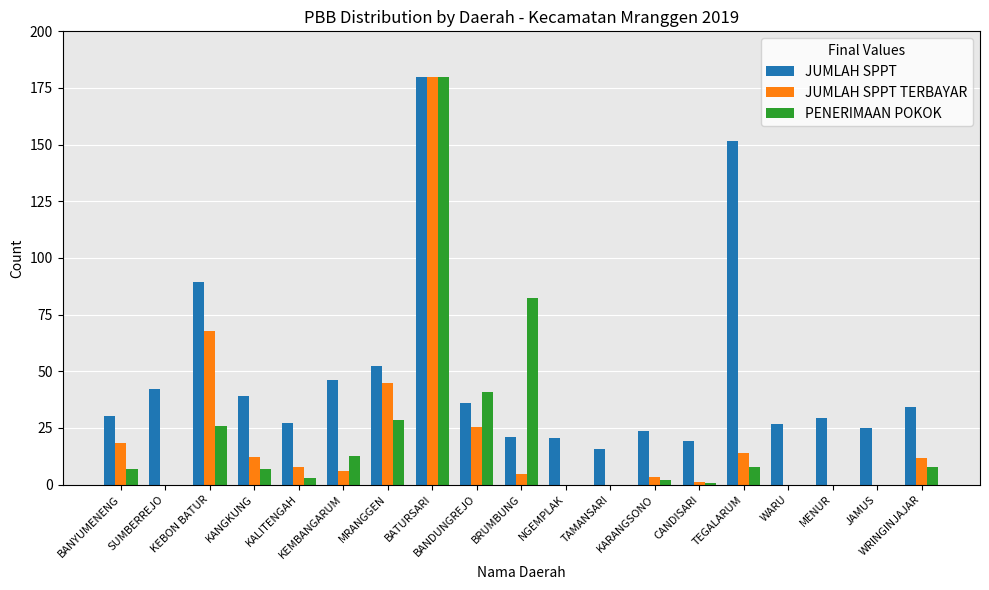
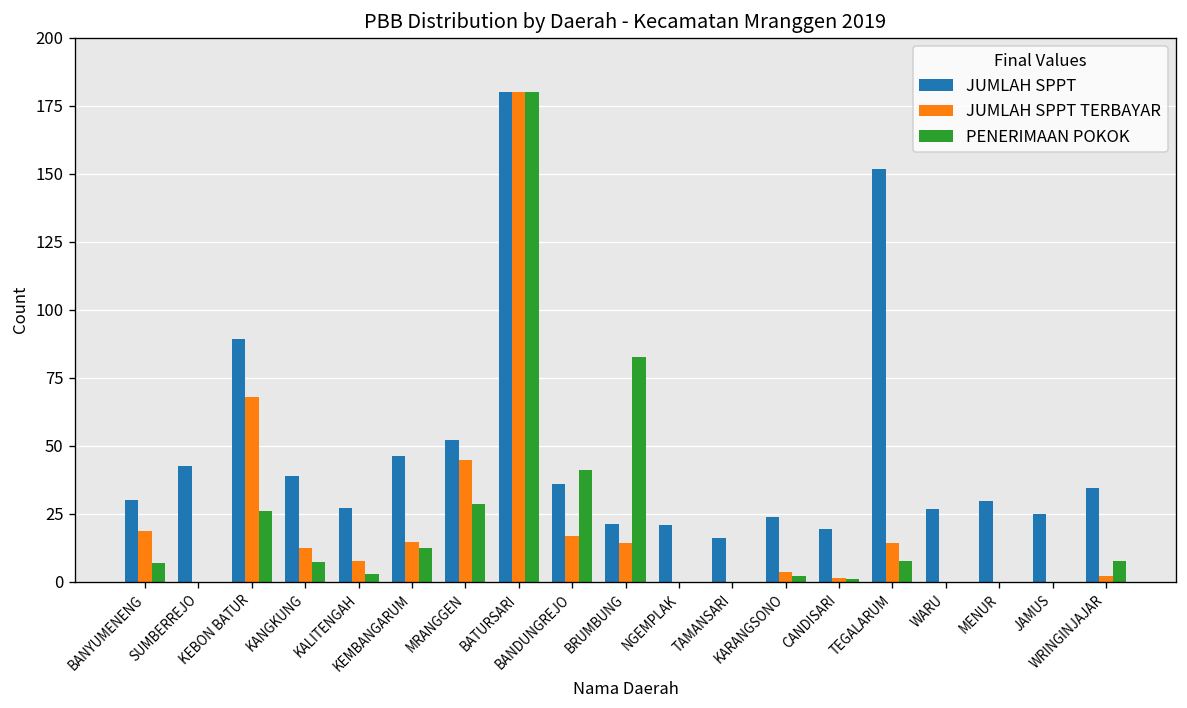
JUMLAH SPPT TERBAYAR, KEMBANGARUM: 6 -> 15
JUMLAH SPPT TERBAYAR, BANDUNGREJO: 25 -> 17
JUMLAH SPPT TERBAYAR, BRUMBUNG: 5 -> 14
JUMLAH SPPT TERBAYAR, WRINGINJAJAR: 12 -> 2
